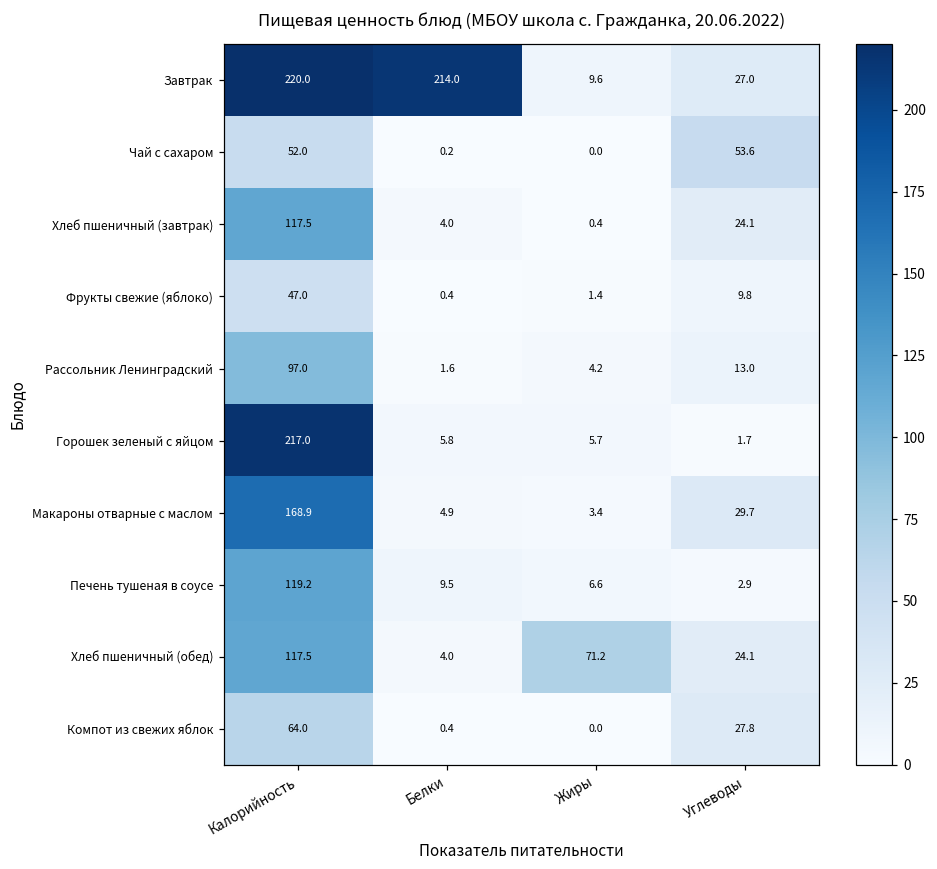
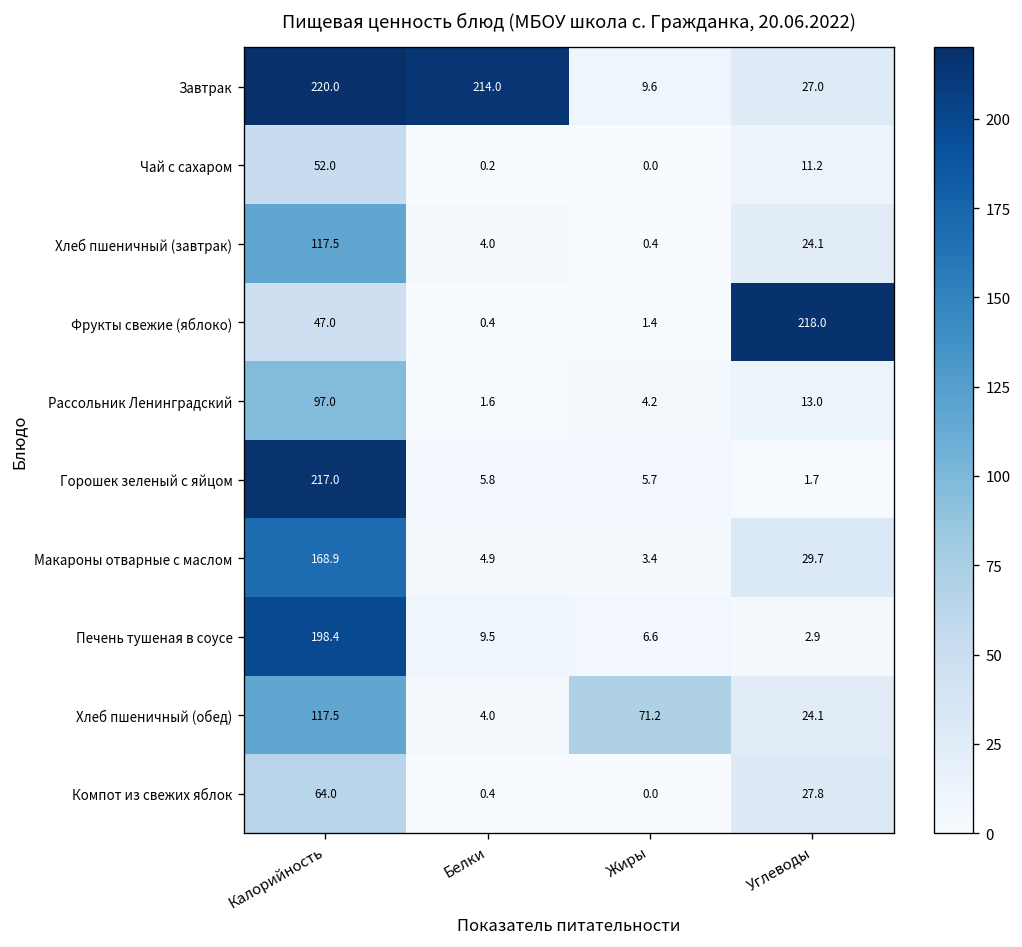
Чай с сахаром, Углеводы: 53.6 -> 11.2
Фрукты свежие (яблоко), Углеводы: 9.8 -> 218.0
Печень тушеная в соусе, Калорийность: 119.2 -> 198.4
